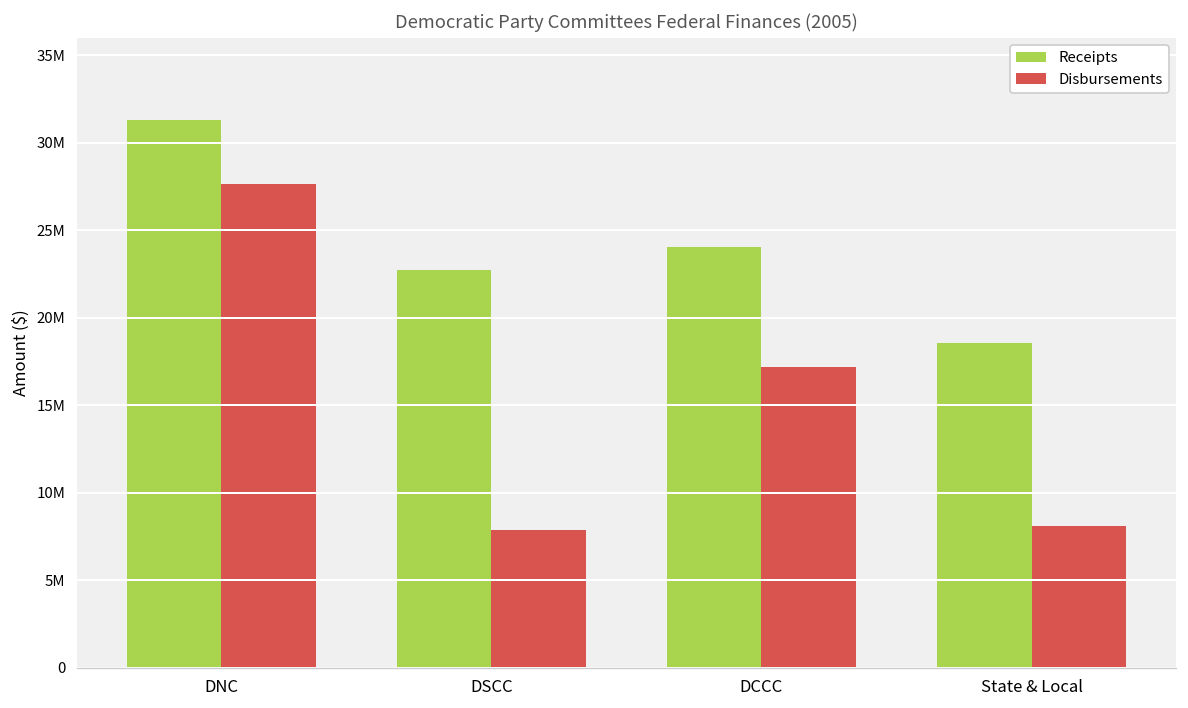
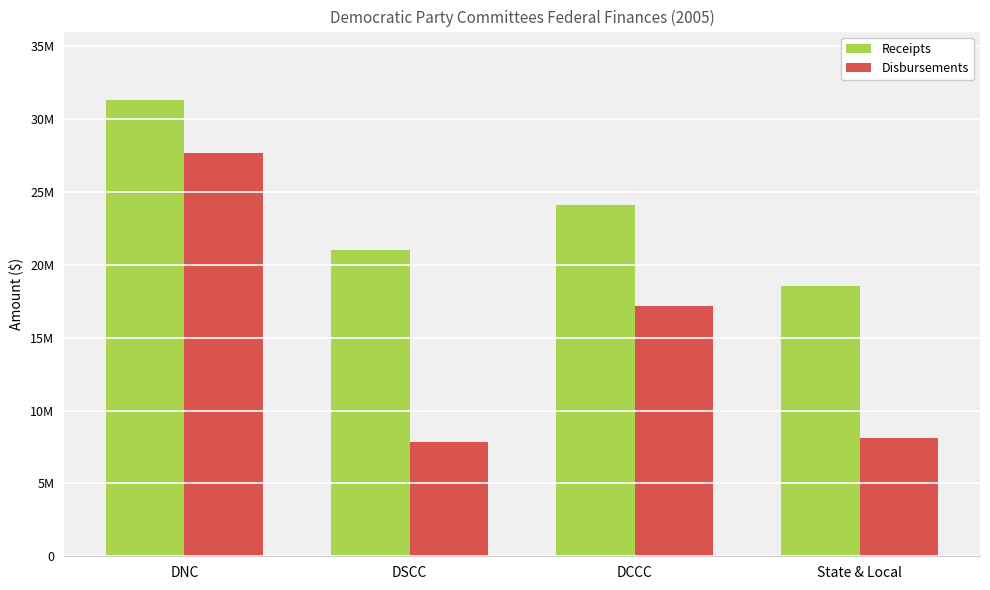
Receipts, DSCC: 22700000 -> 21000000
